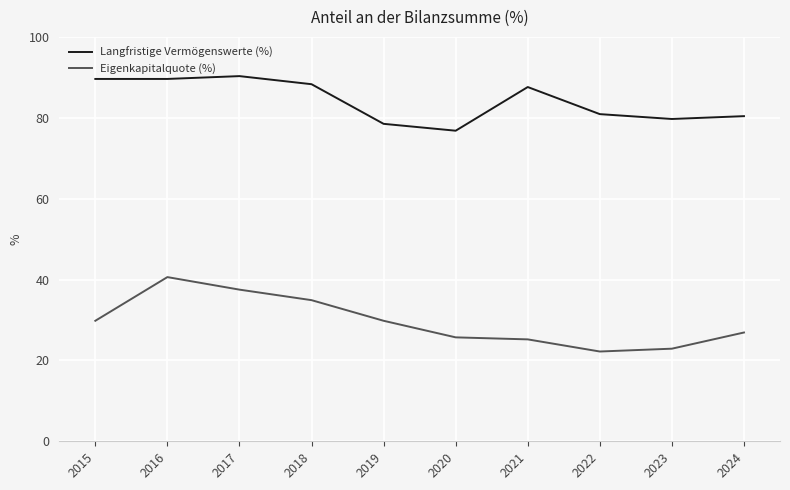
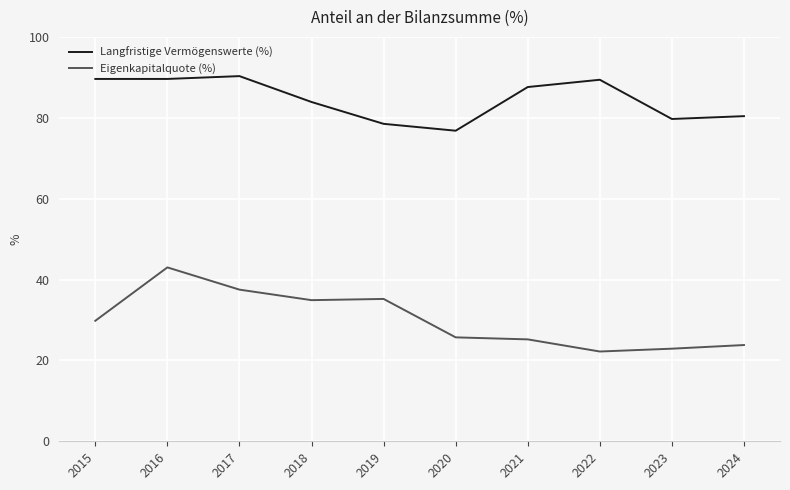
Eigenkapitalquote (%), 2016: 41 -> 43
Langfristige Vermögenswerte (%), 2018: 88 -> 84
Eigenkapitalquote (%), 2019: 30 -> 35
Langfristige Vermögenswerte (%), 2022: 81 -> 89
Eigenkapitalquote (%), 2024: 27 -> 24
